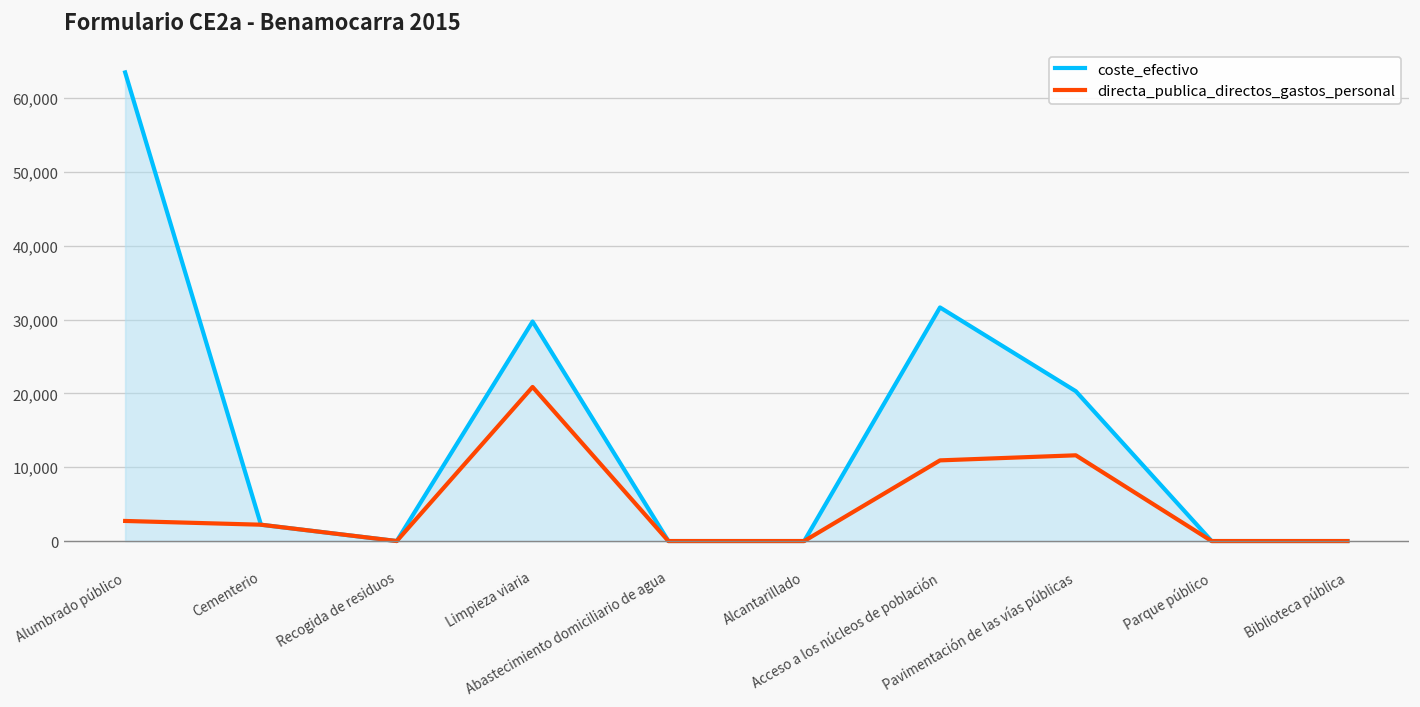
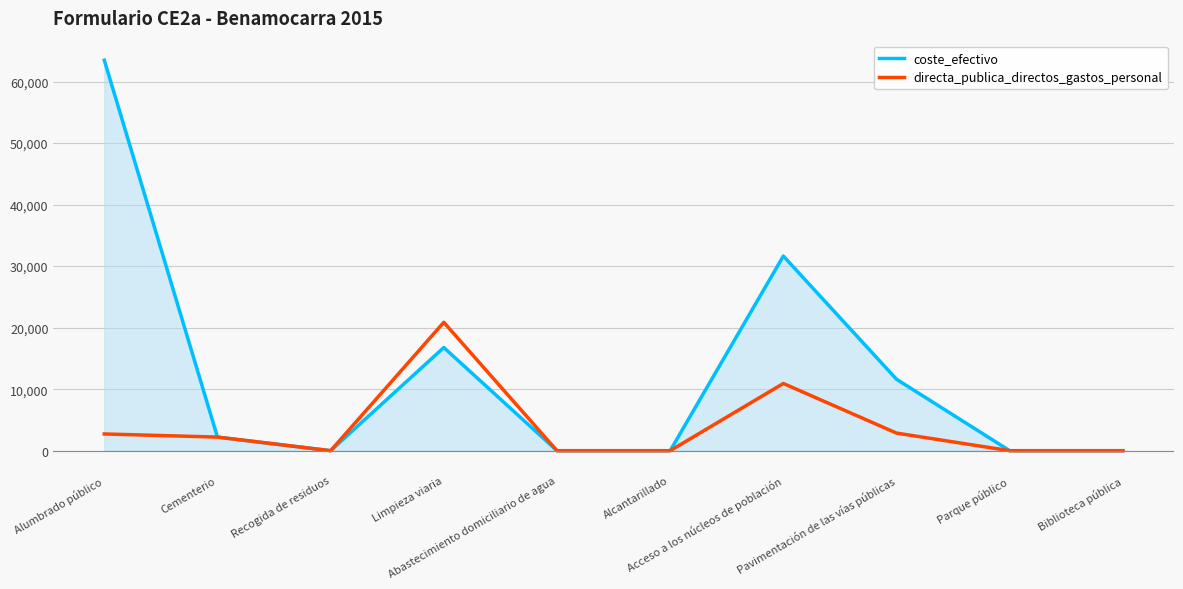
coste_efectivo, Limpieza viaria: 30,000 -> 17,000
coste_efectivo, Pavimentación de las vías públicas: 20,000 -> 12,000
directa_publica_directos_gastos_personal, Pavimentación de las vías públicas: 12,000 -> 3,000
